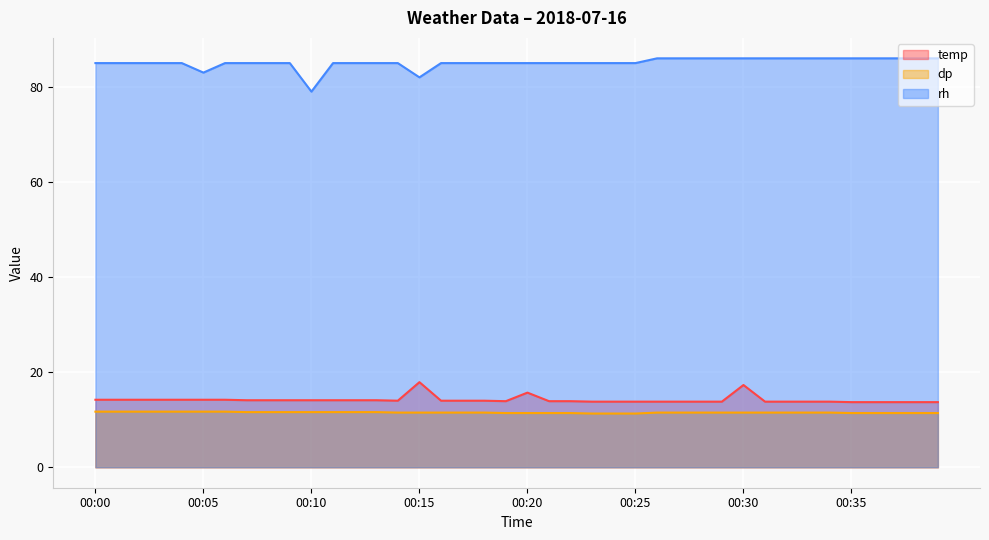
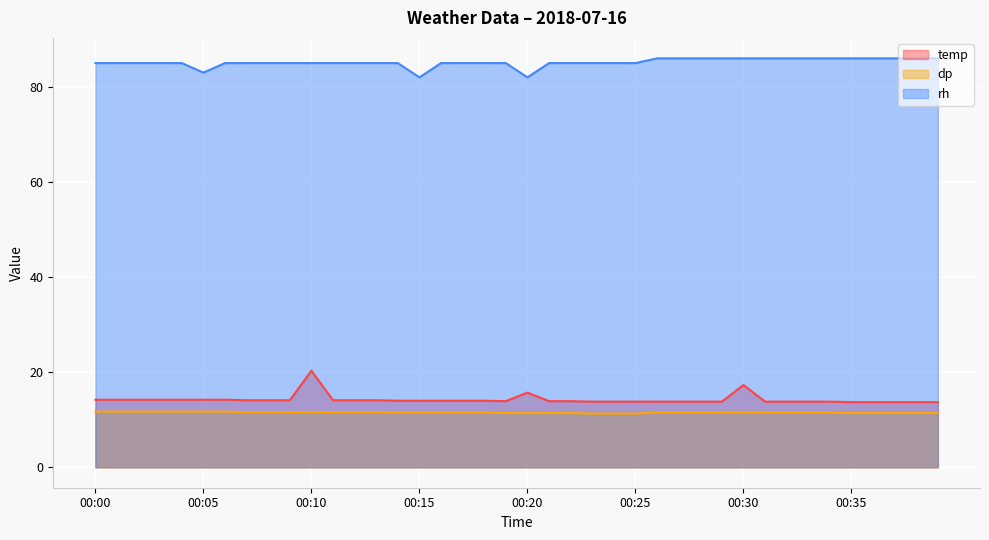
temp, 00:10: 14 -> 20
rh, 00:10: 79 -> 85
temp, 00:15: 18 -> 14
rh, 00:20: 85 -> 82
